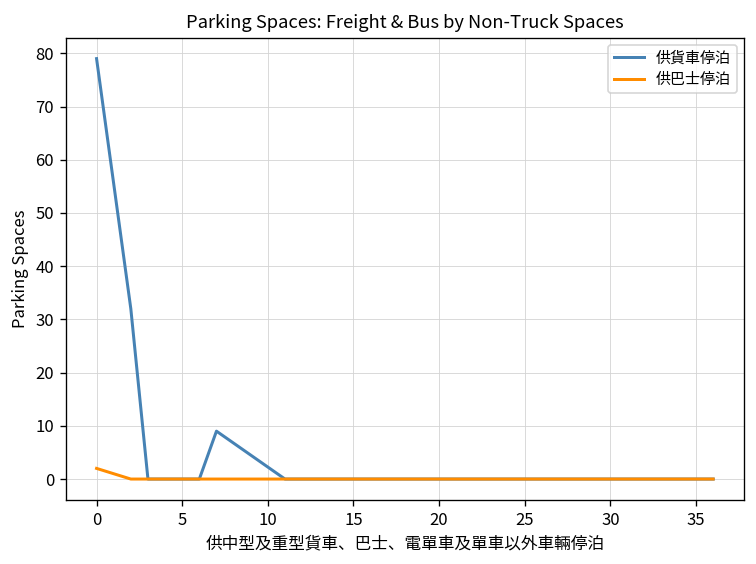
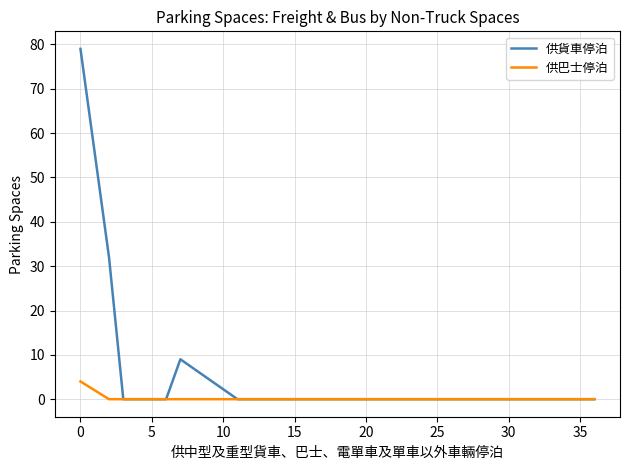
供巴士停泊, 0: 2 -> 4
